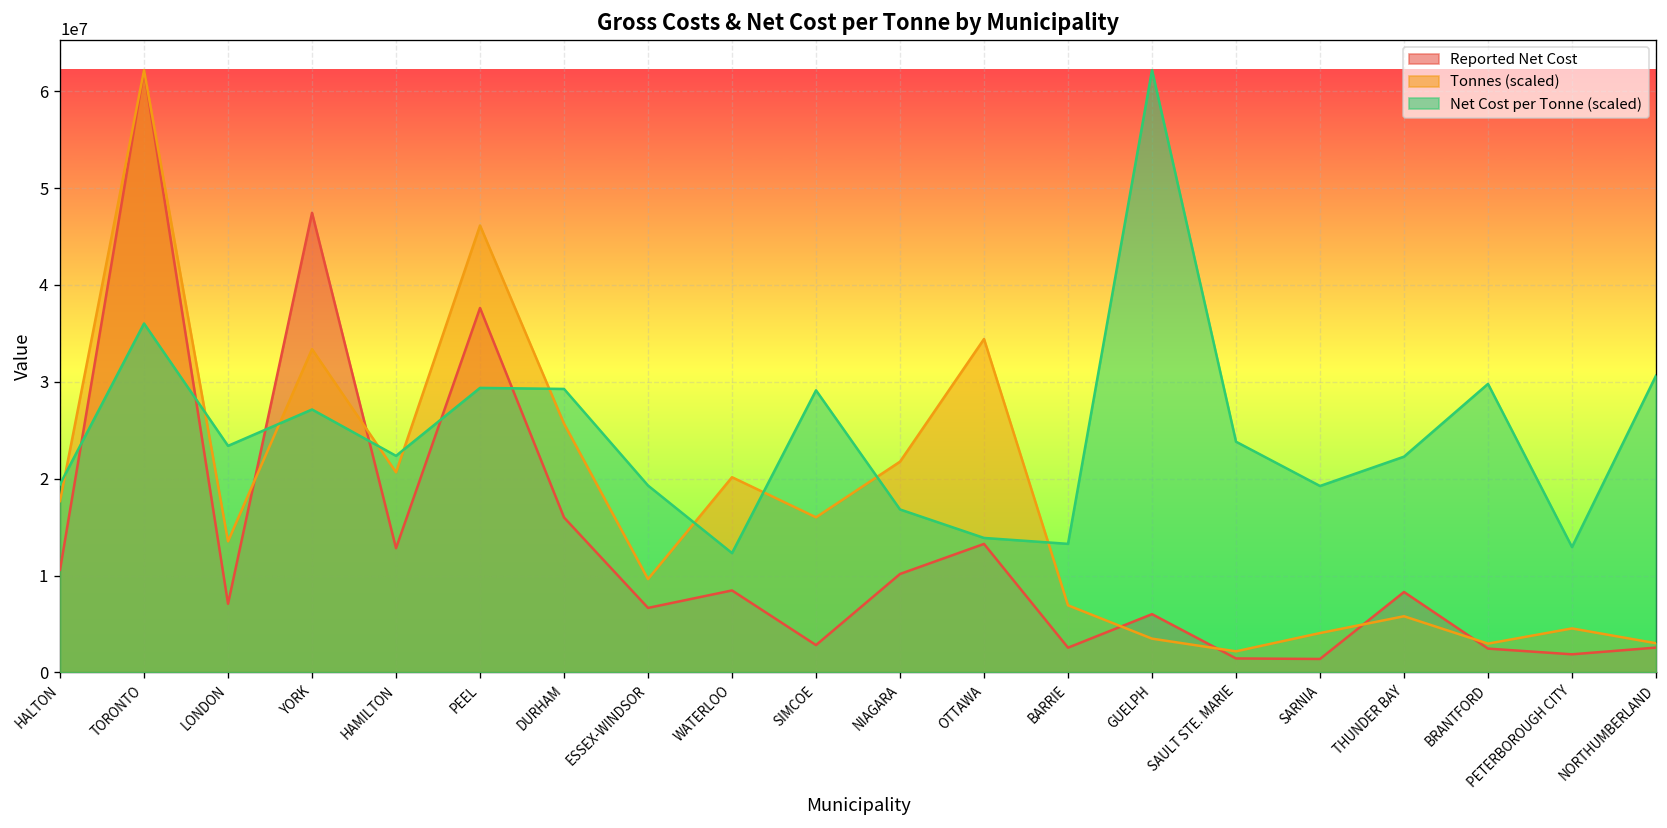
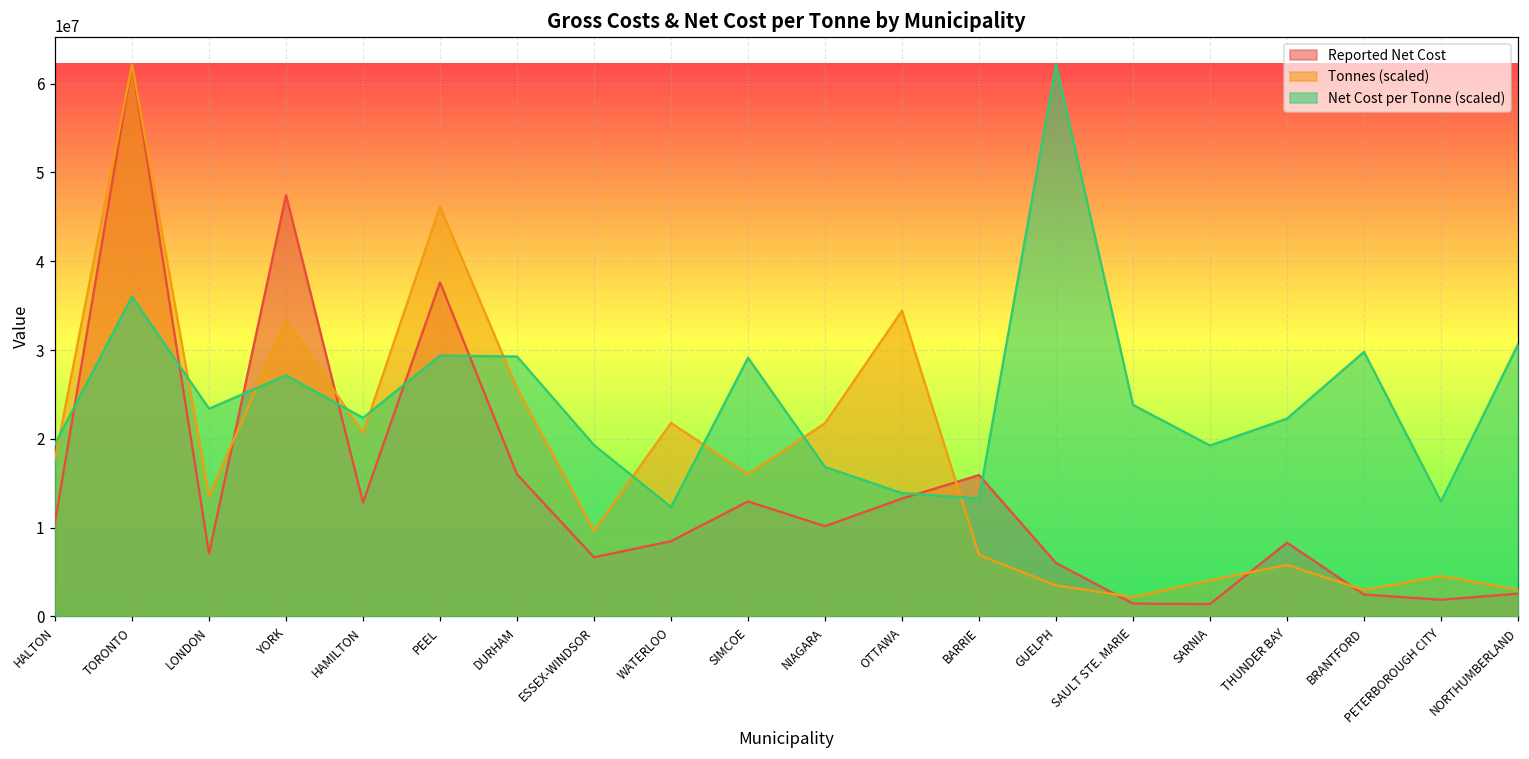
Tonnes (scaled), WATERLOO: 20000000 -> 22000000
Reported Net Cost, SIMCOE: 3000000 -> 13000000
Reported Net Cost, BARRIE: 3000000 -> 16000000
